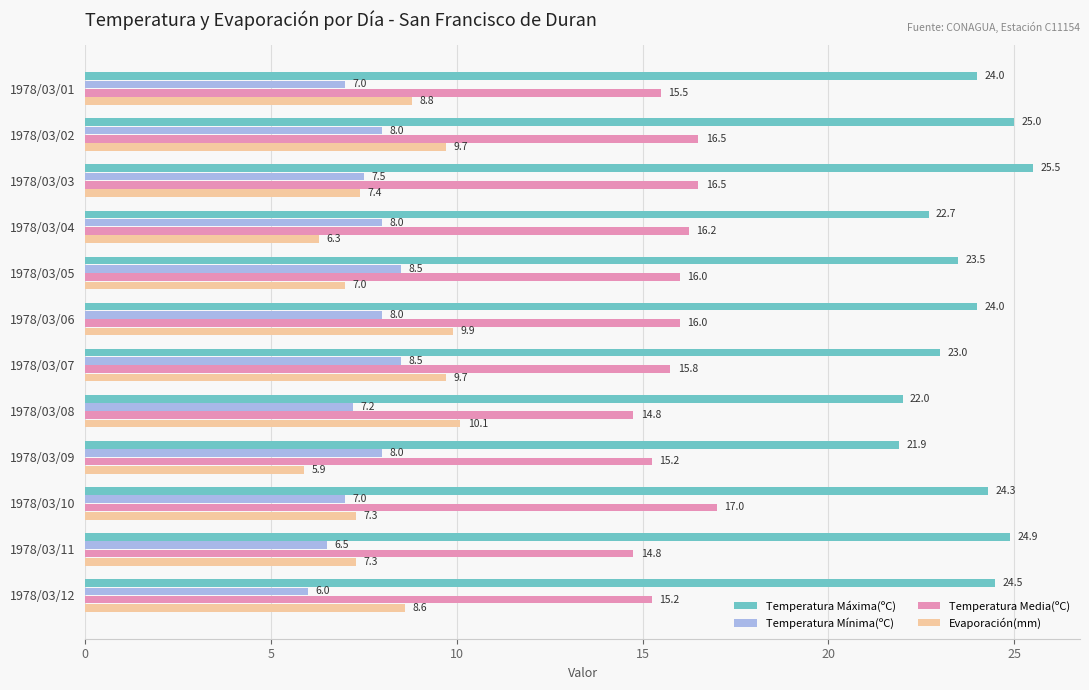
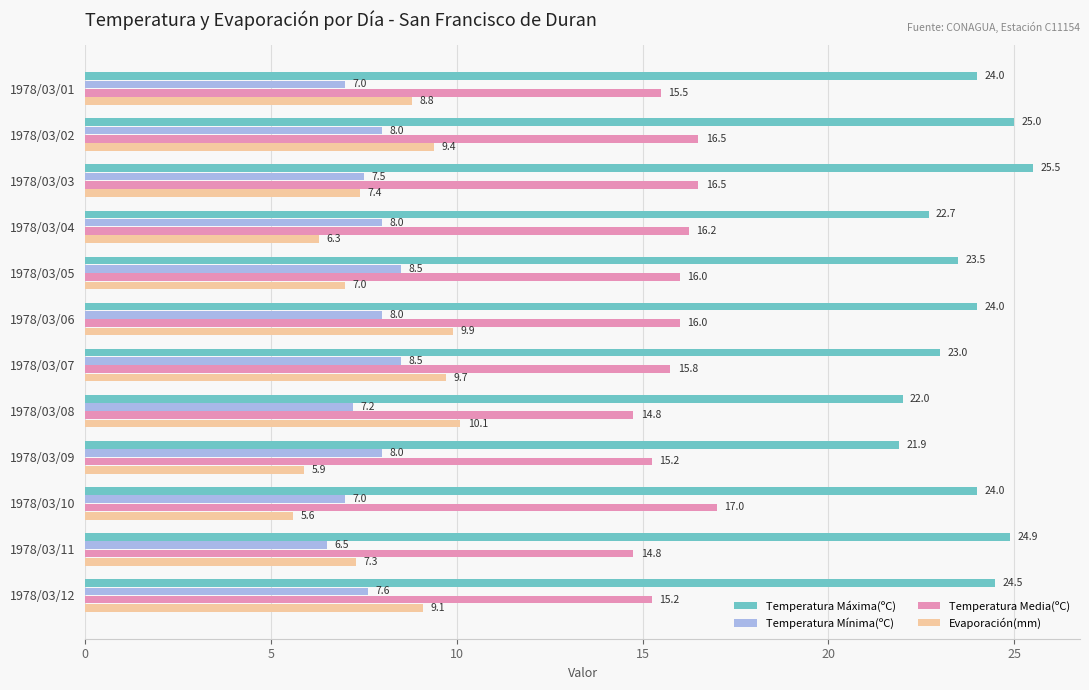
Evaporación(mm), 1978/03/02: 9.7 -> 9.4
Temperatura Máxima(ºC), 1978/03/10: 24.3 -> 24.0
Evaporación(mm), 1978/03/10: 7.3 -> 5.6
Temperatura Mínima(ºC), 1978/03/12: 6.0 -> 7.6
Evaporación(mm), 1978/03/12: 8.6 -> 9.1
